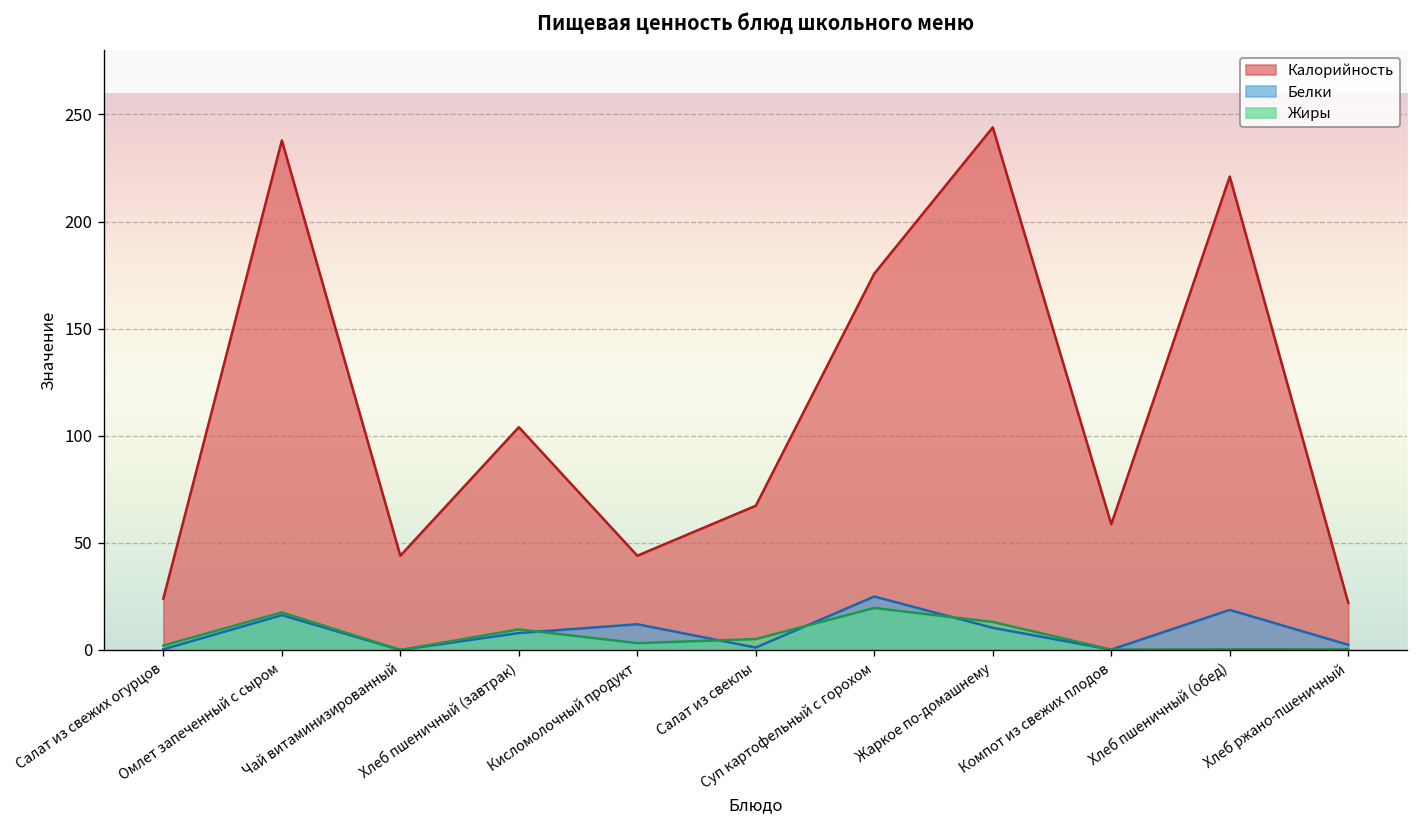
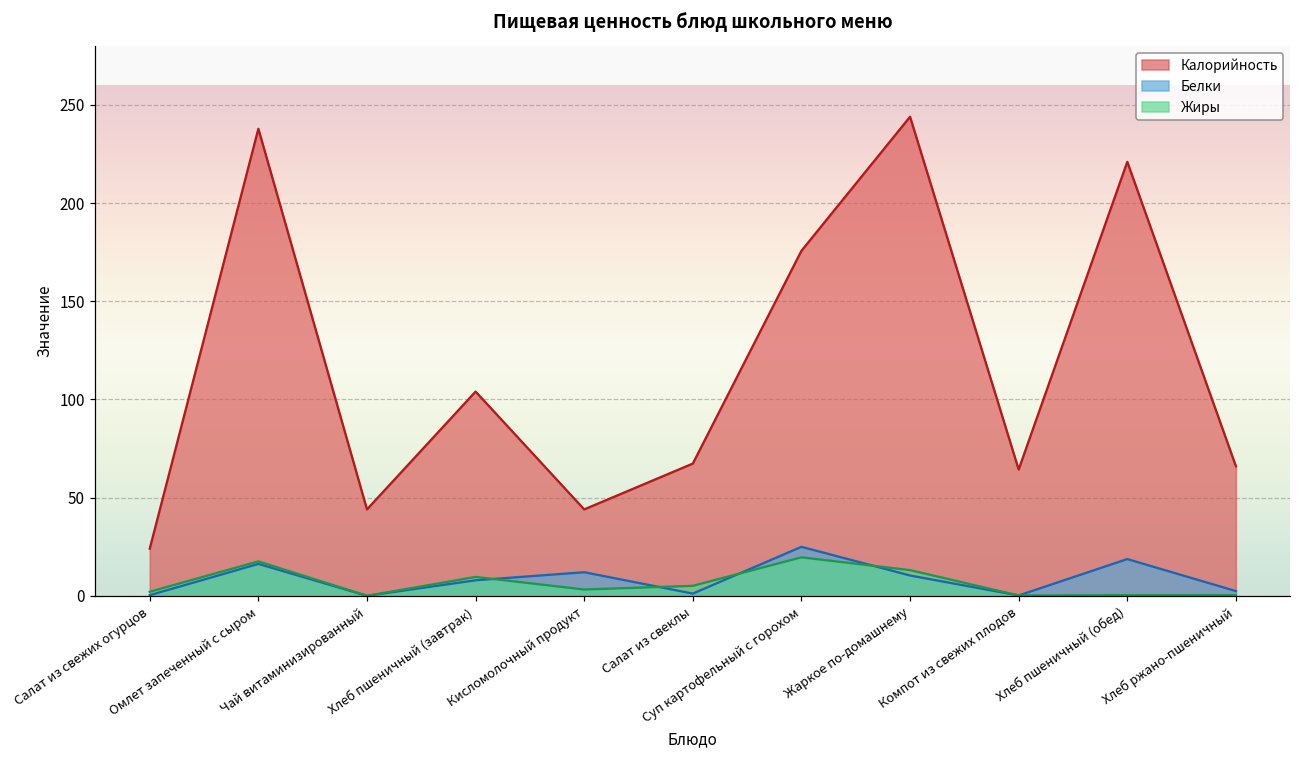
Калорийность, Компот из свежих плодов: 59 -> 64
Калорийность, Хлеб ржано-пшеничный: 22 -> 66
